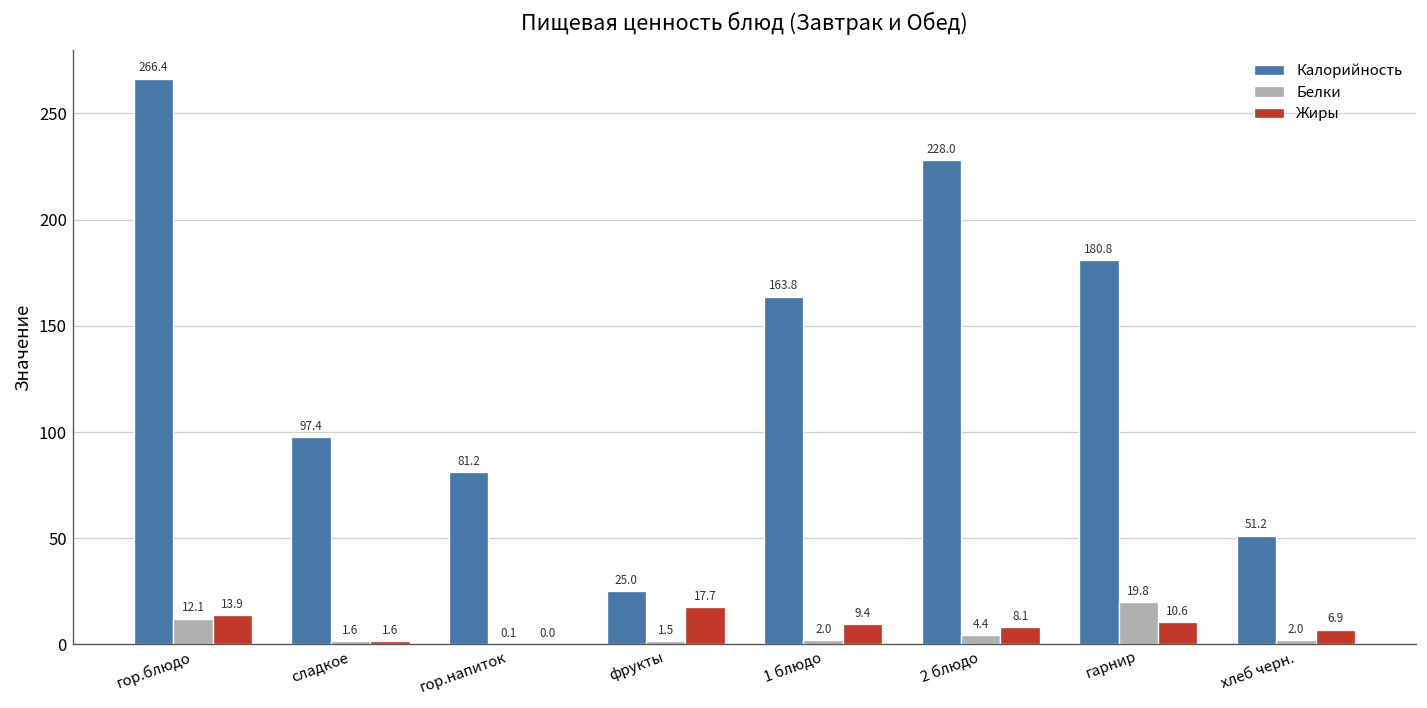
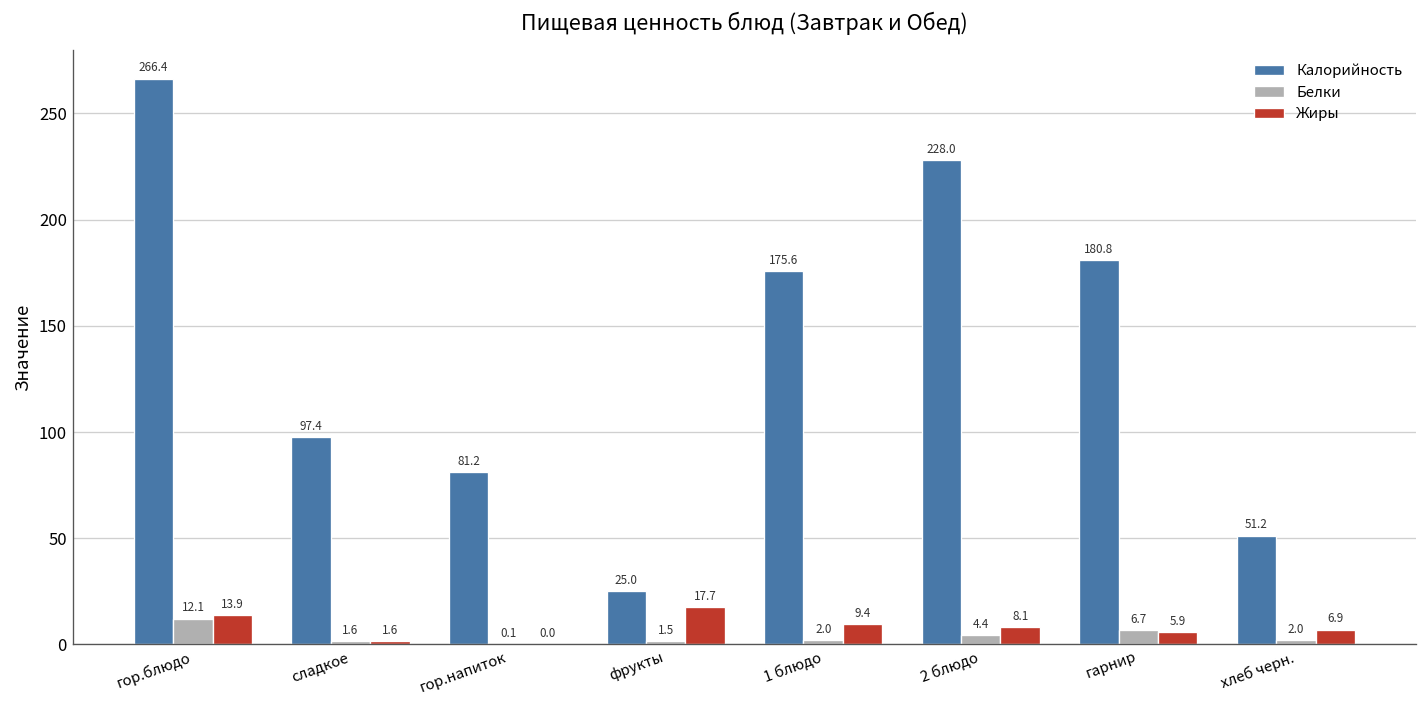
Калорийность, 1 блюдо: 163.8 -> 175.6
Белки, гарнир: 19.8 -> 6.7
Жиры, гарнир: 10.6 -> 5.9
